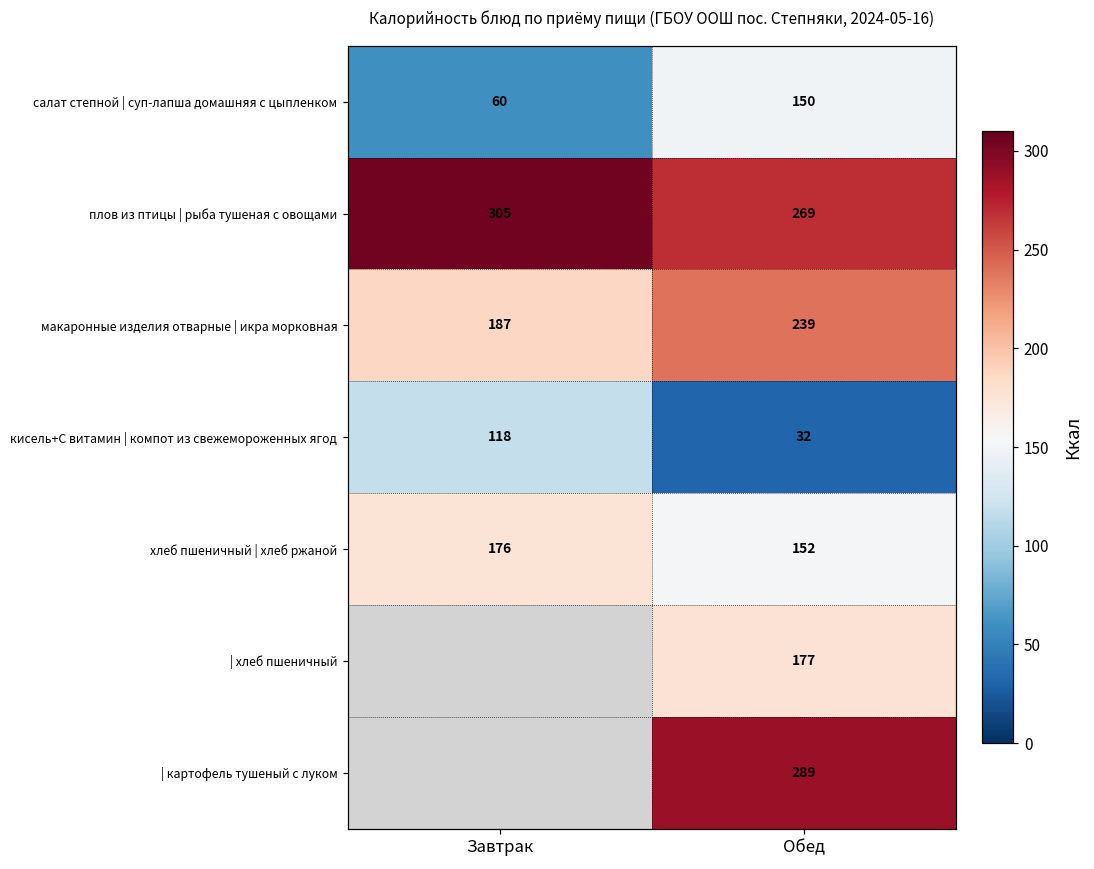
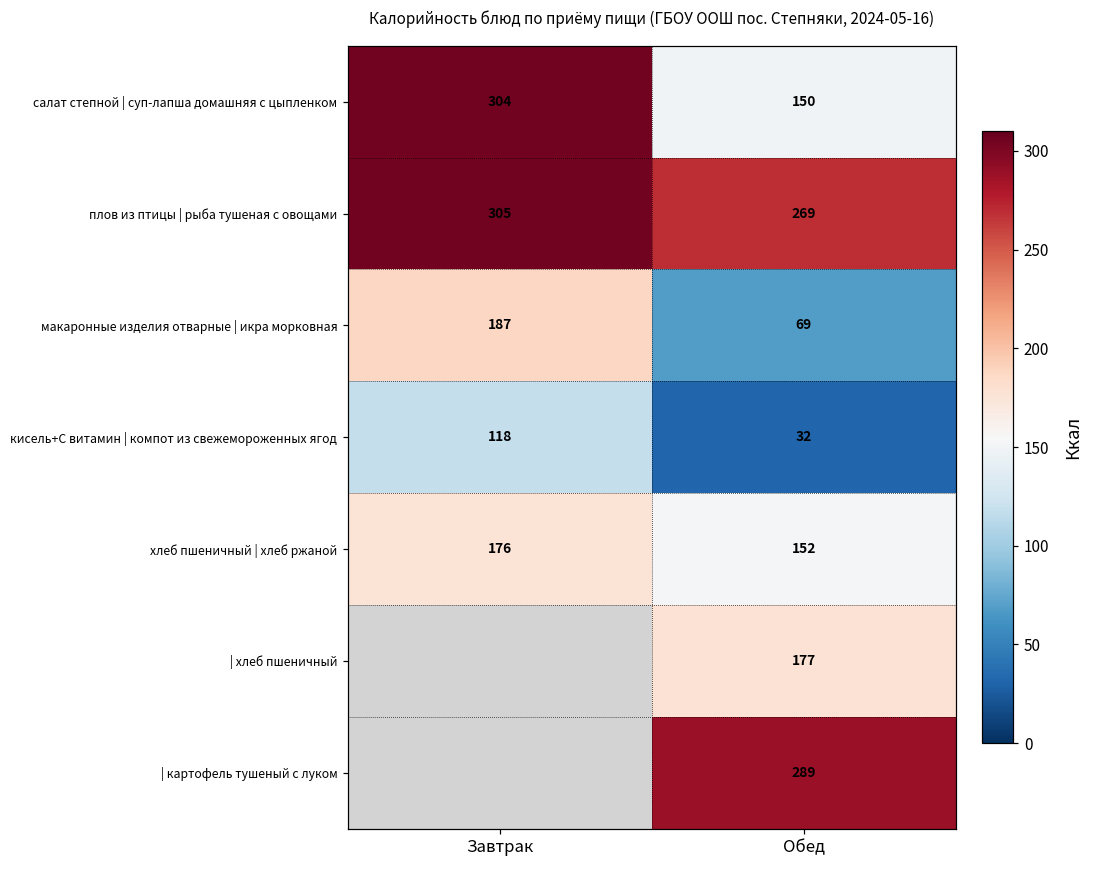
салат степной | суп-лапша домашняя с цыпленком, Завтрак: 60 -> 304
макаронные изделия отварные | икра морковная, Обед: 239 -> 69
